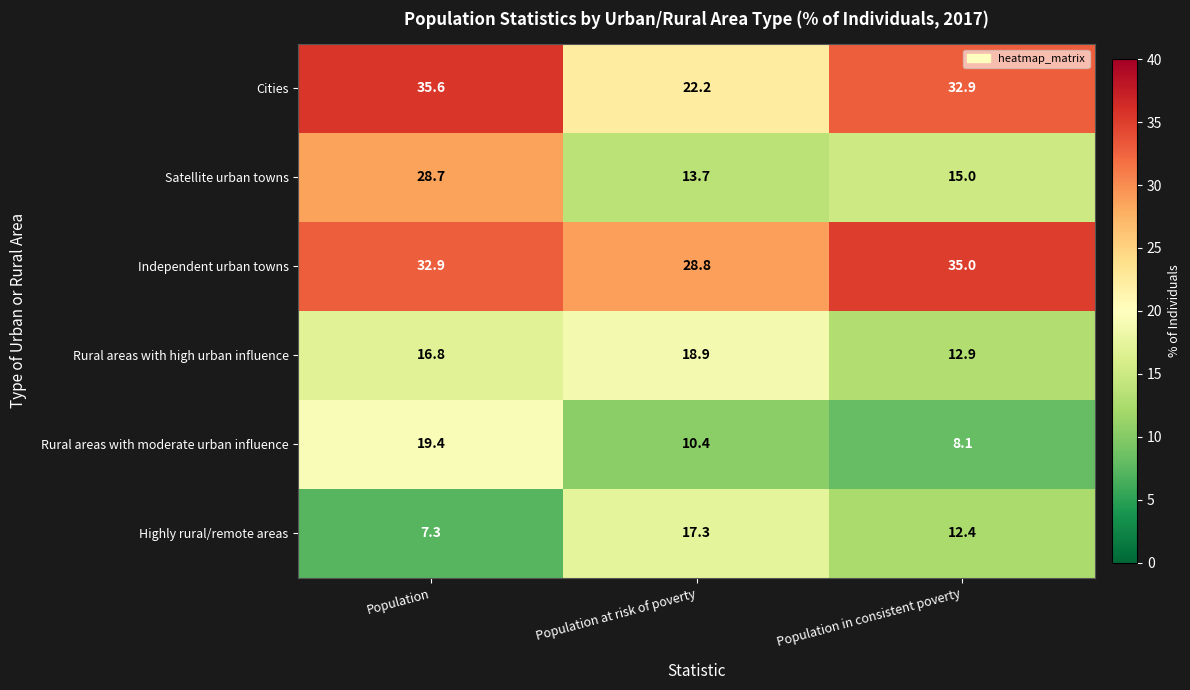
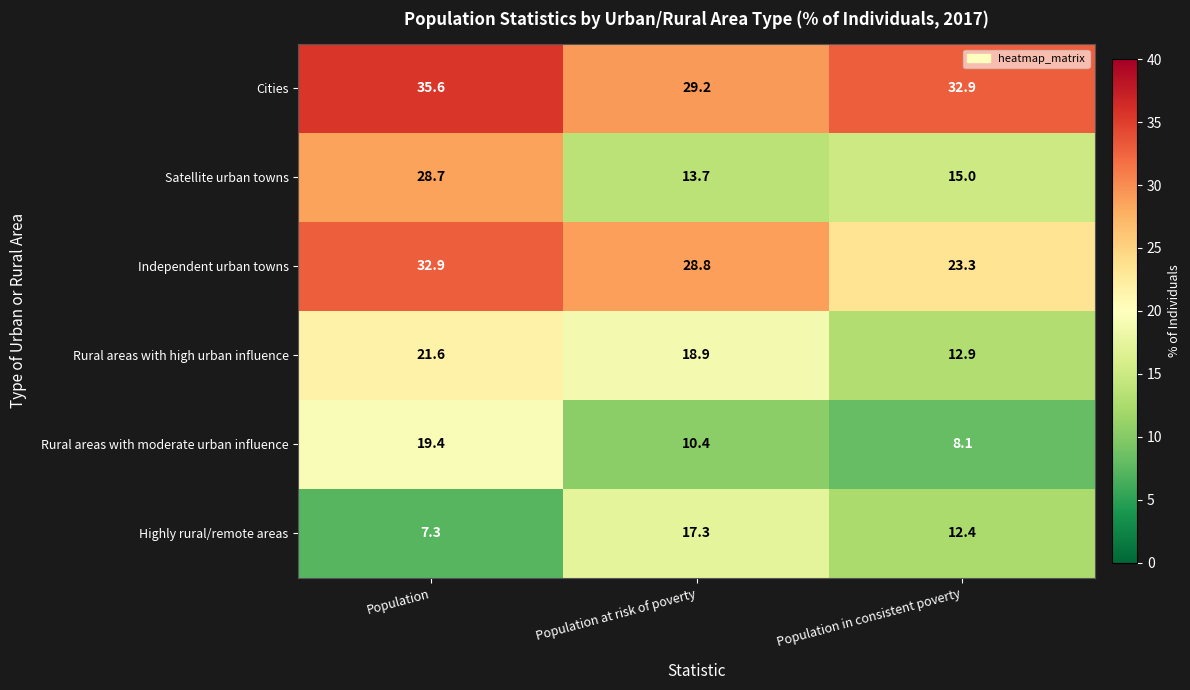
Cities, Population at risk of poverty: 22.2 -> 29.2
Independent urban towns, Population in consistent poverty: 35.0 -> 23.3
Rural areas with high urban influence, Population: 16.8 -> 21.6
